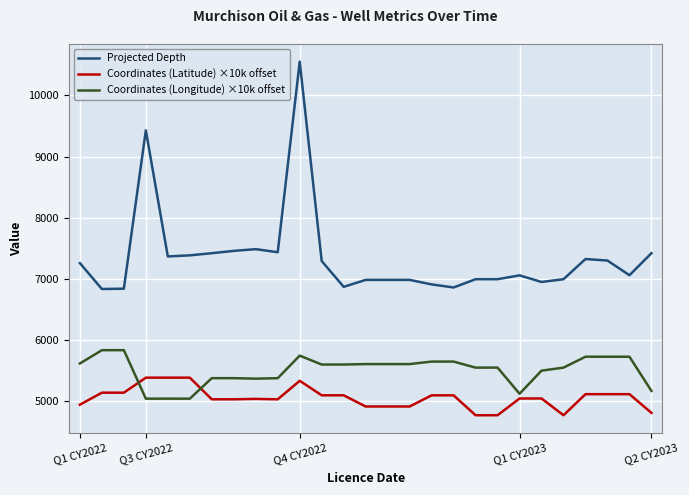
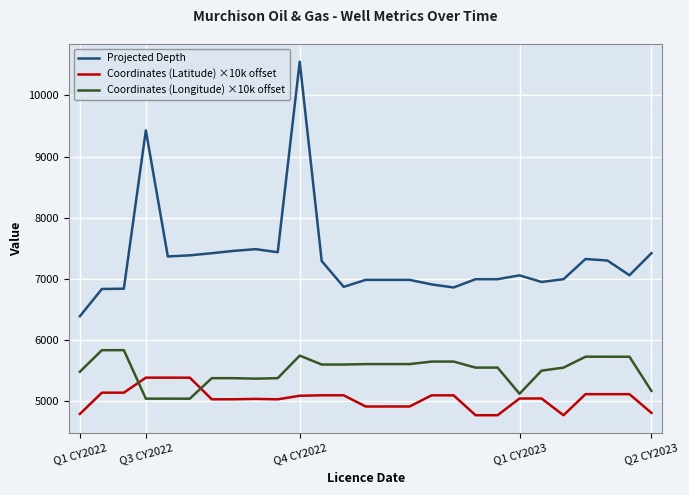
Projected Depth, Q1 CY2022: 7300 -> 6400
Coordinates (Latitude) ×10k offset, Q1 CY2022: 4900 -> 4800
Coordinates (Longitude) ×10k offset, Q1 CY2022: 5600 -> 5500
Coordinates (Latitude) ×10k offset, Q4 CY2022: 5300 -> 5100
